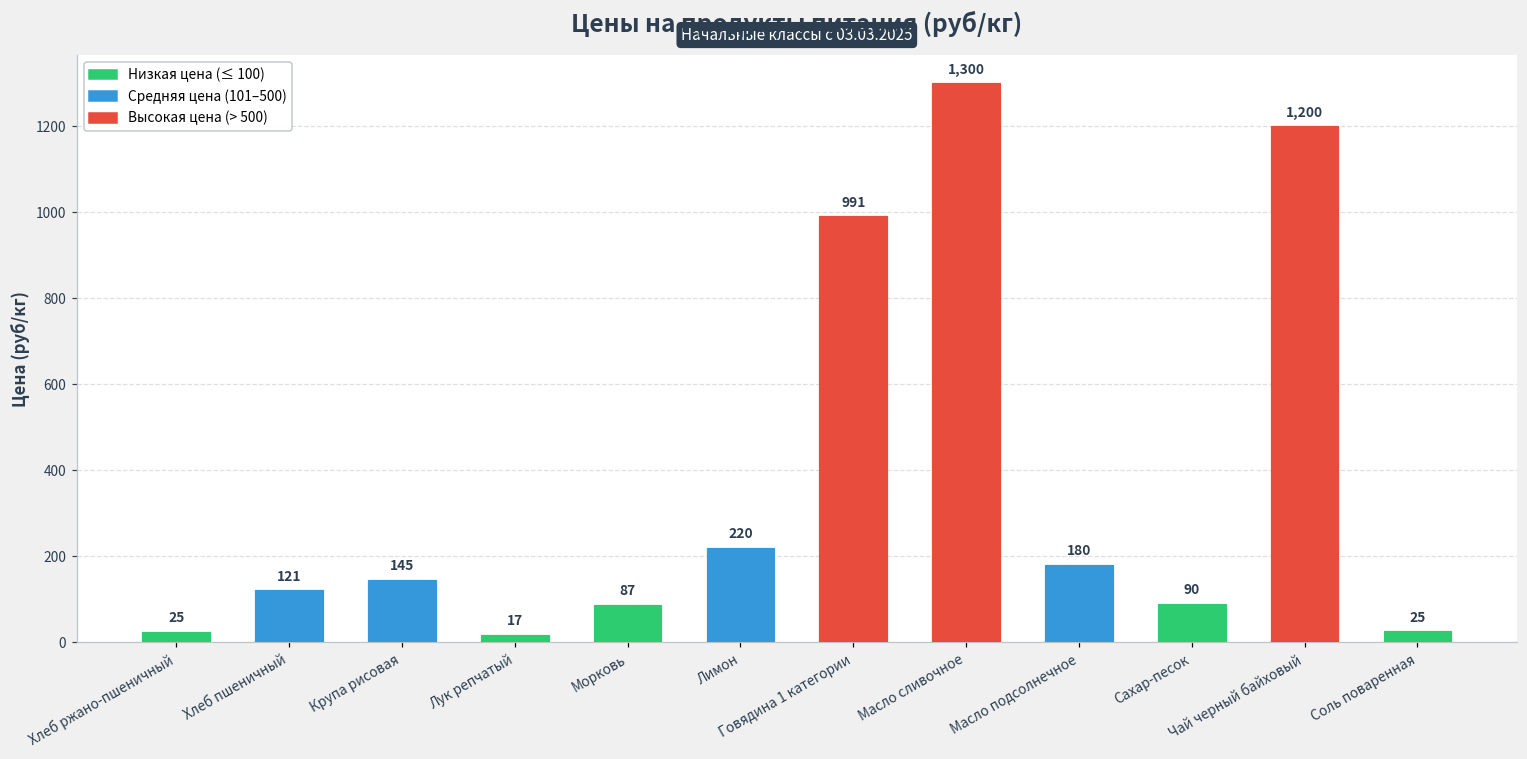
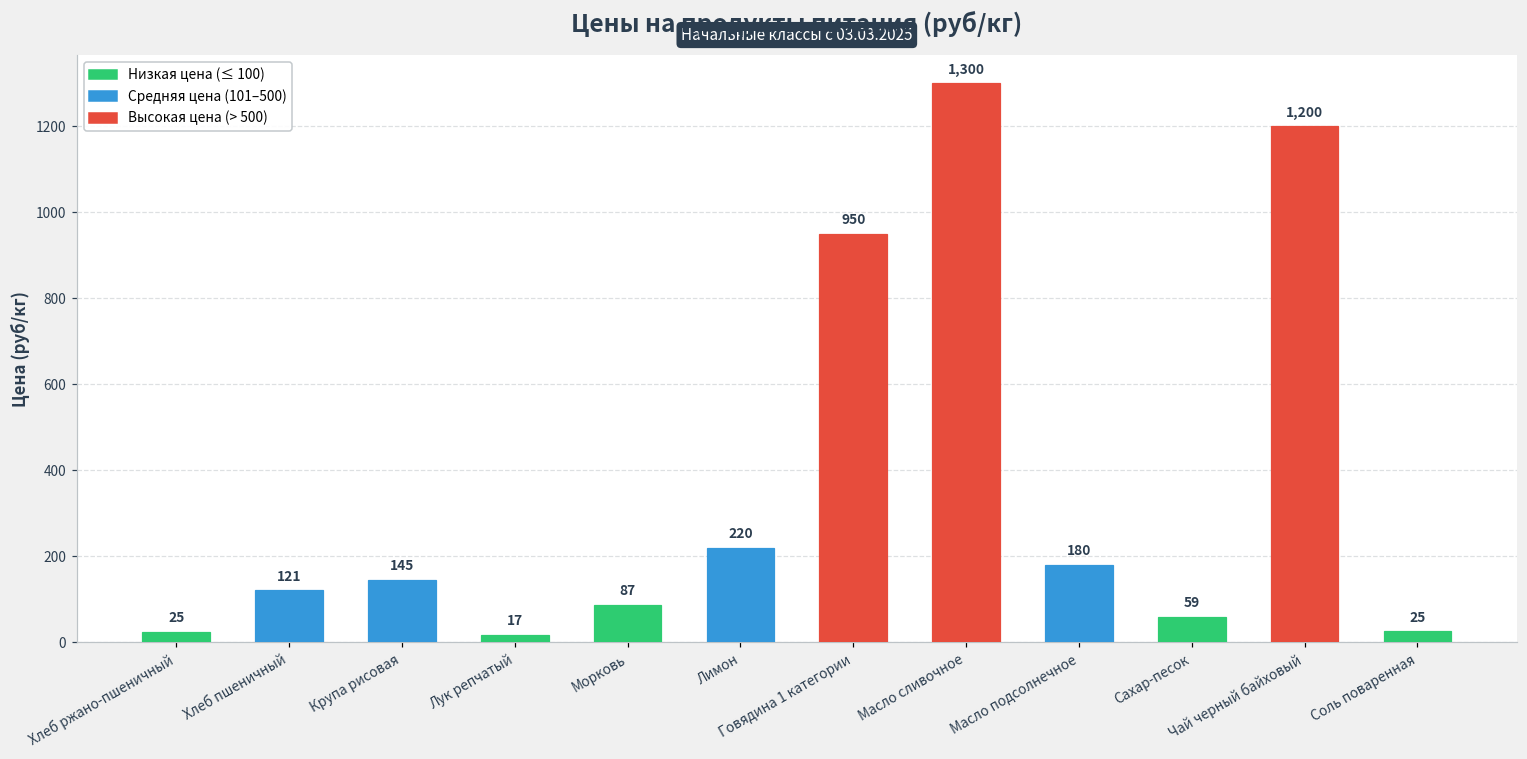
Говядина 1 категории: 991 -> 950
Сахар-песок: 90 -> 59
